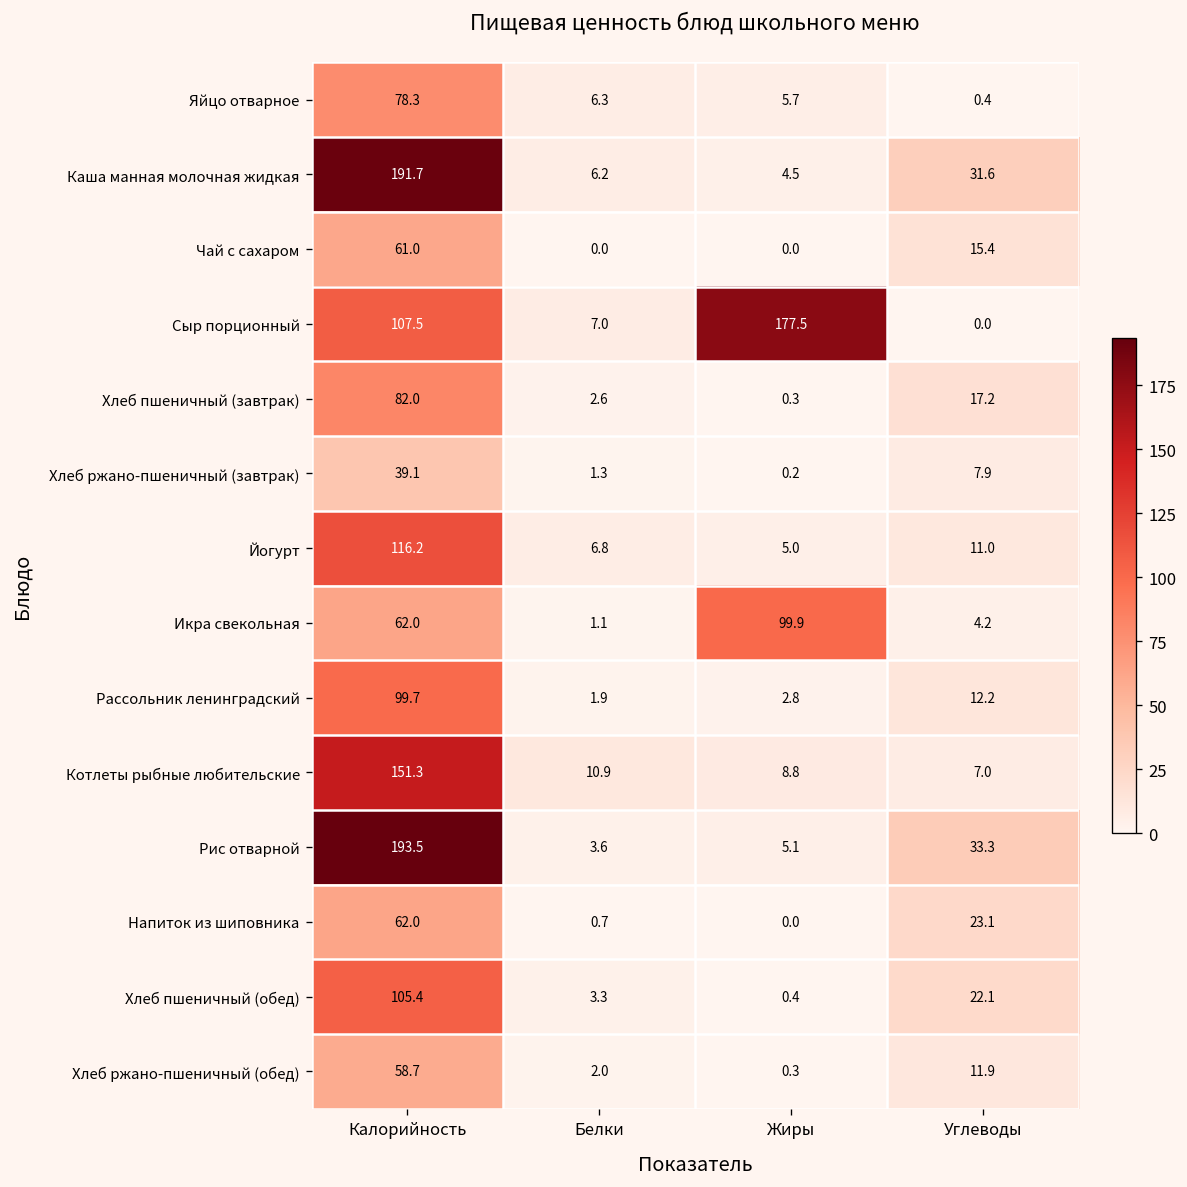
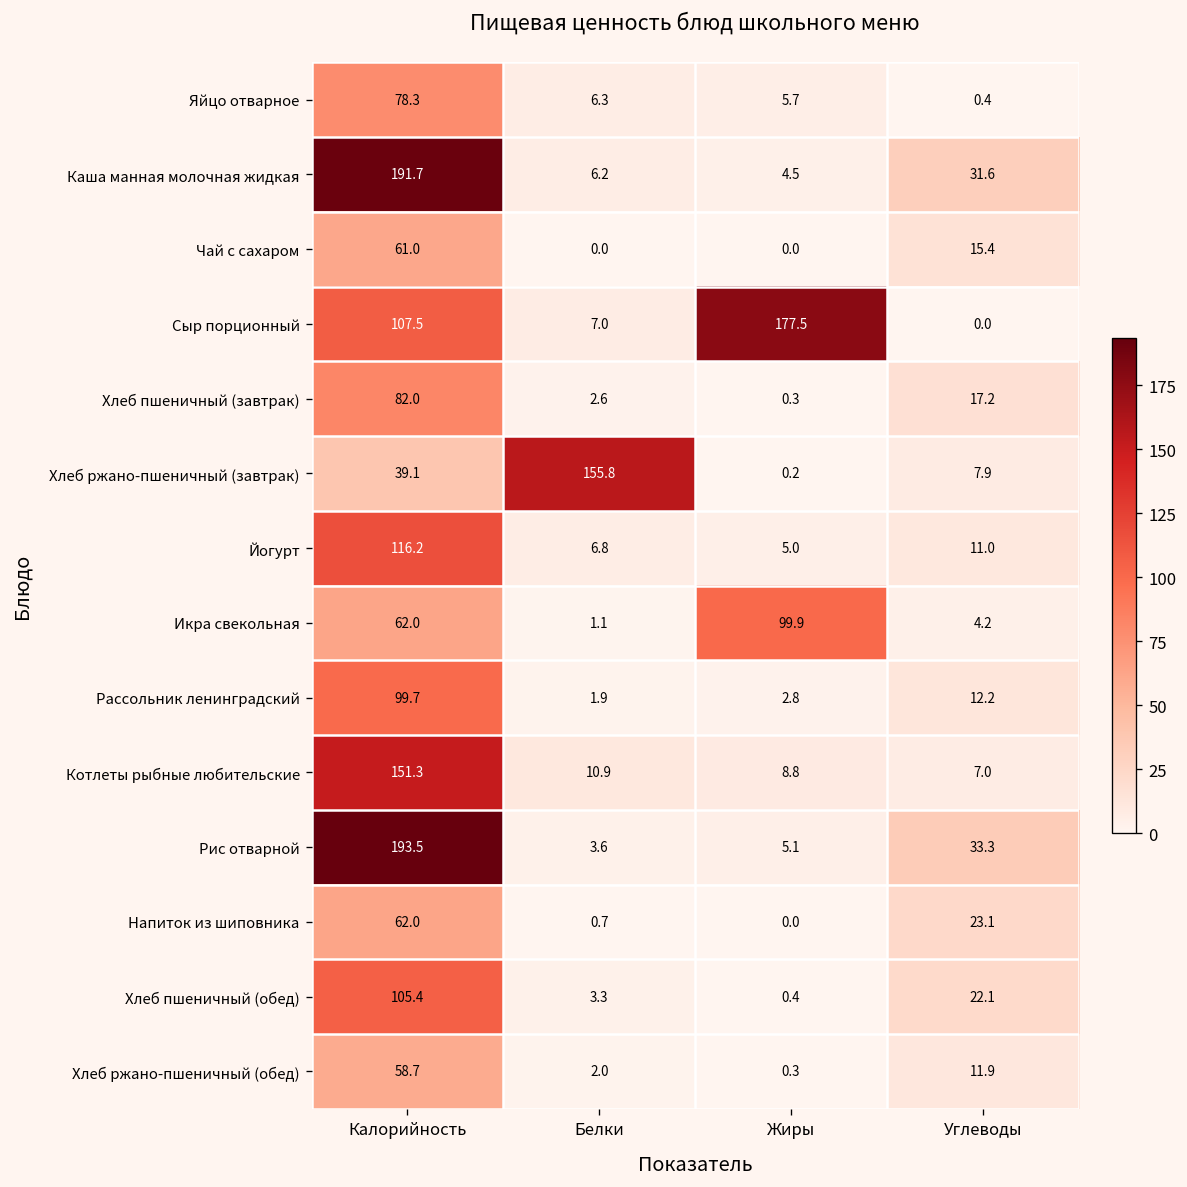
Хлеб ржано-пшеничный (завтрак), Белки: 1.3 -> 155.8
